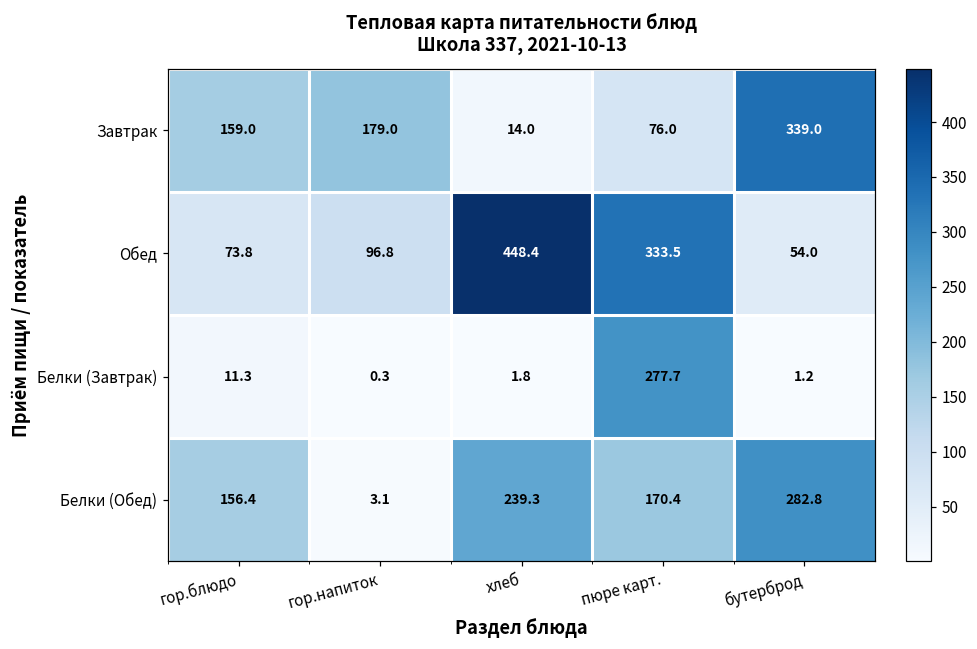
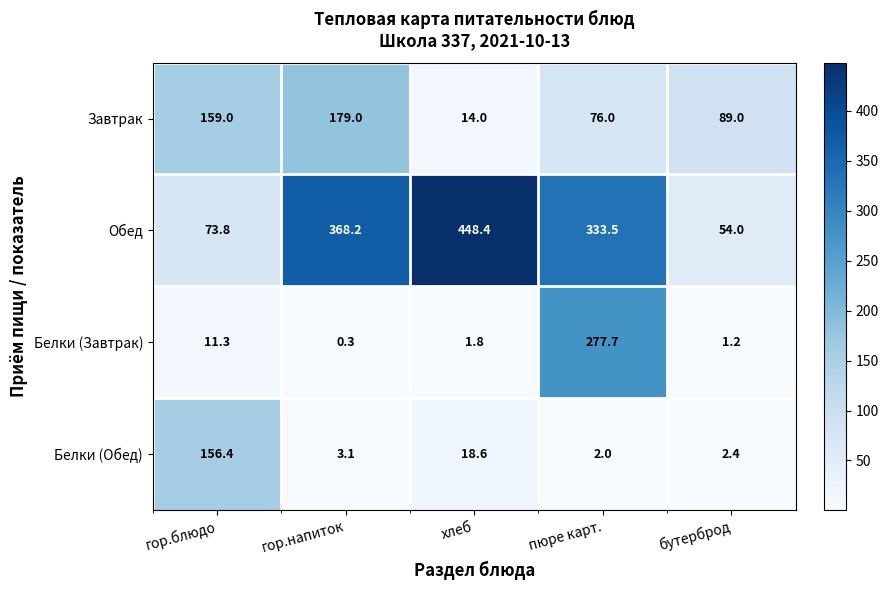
Завтрак, бутерброд: 339.0 -> 89.0
Обед, гор.напиток: 96.8 -> 368.2
Белки (Обед), хлеб: 239.3 -> 18.6
Белки (Обед), пюре карт.: 170.4 -> 2.0
Белки (Обед), бутерброд: 282.8 -> 2.4
